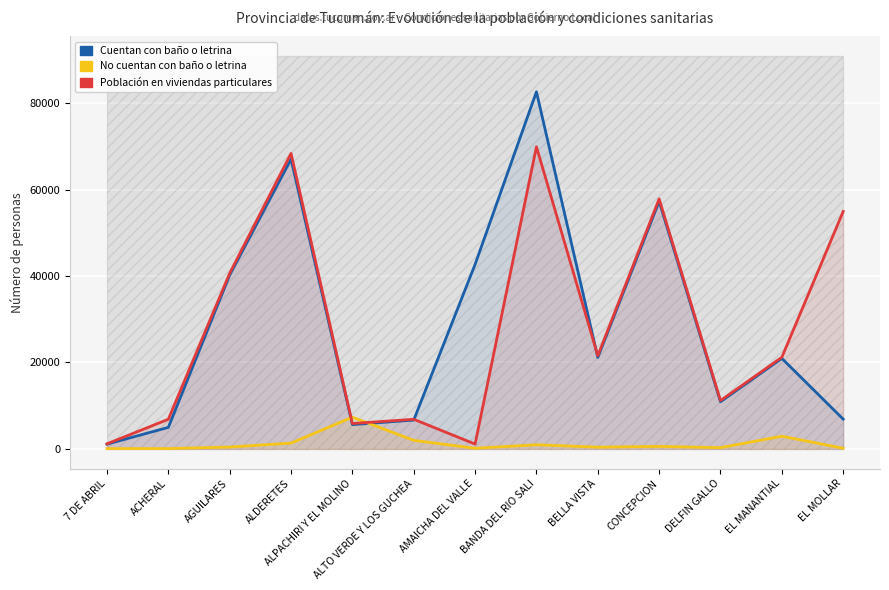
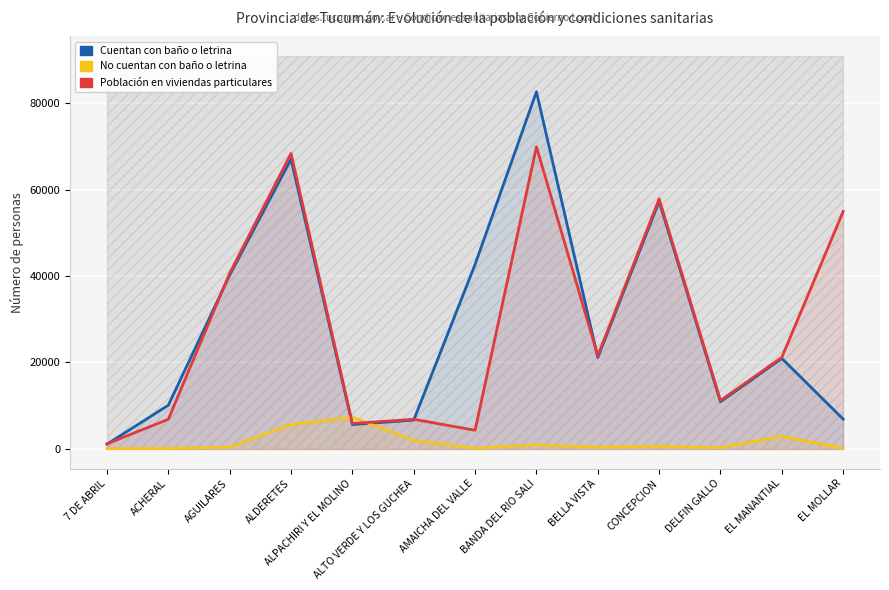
Cuentan con baño o letrina, ACHERAL: 5000 -> 10000
No cuentan con baño o letrina, ALDERETES: 1000 -> 6000
Población en viviendas particulares, AMAICHA DEL VALLE: 1000 -> 4000
